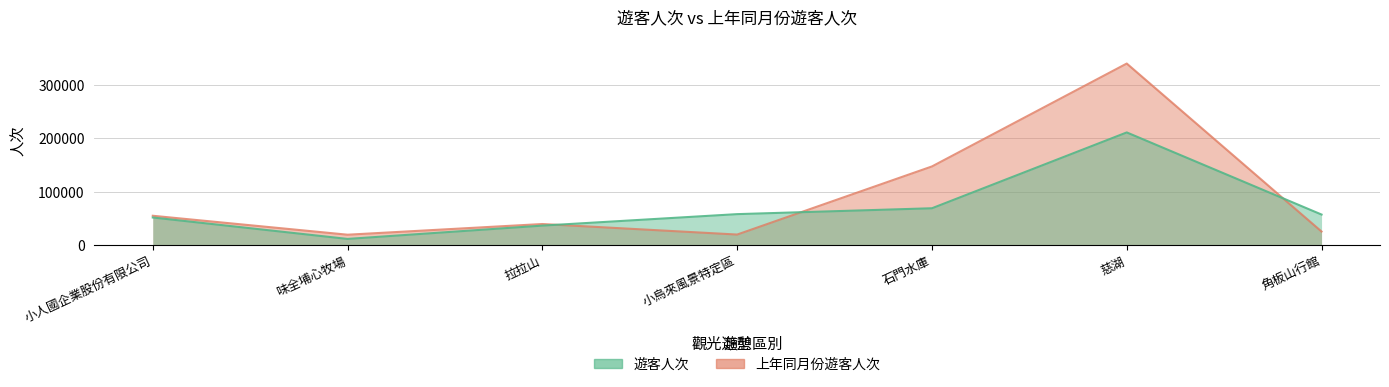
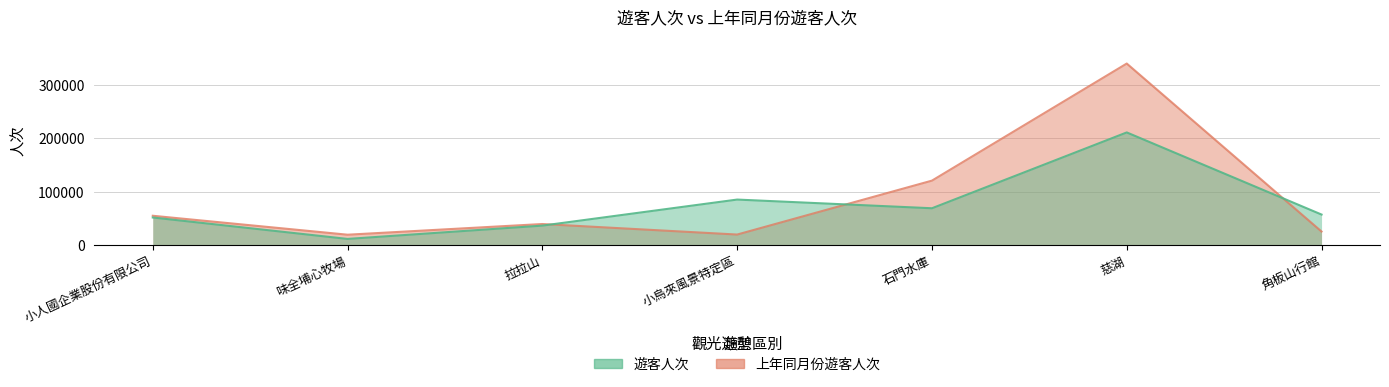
遊客人次, 小烏來風景特定區: 60000 -> 80000
上年同月份遊客人次, 石門水庫: 150000 -> 120000
